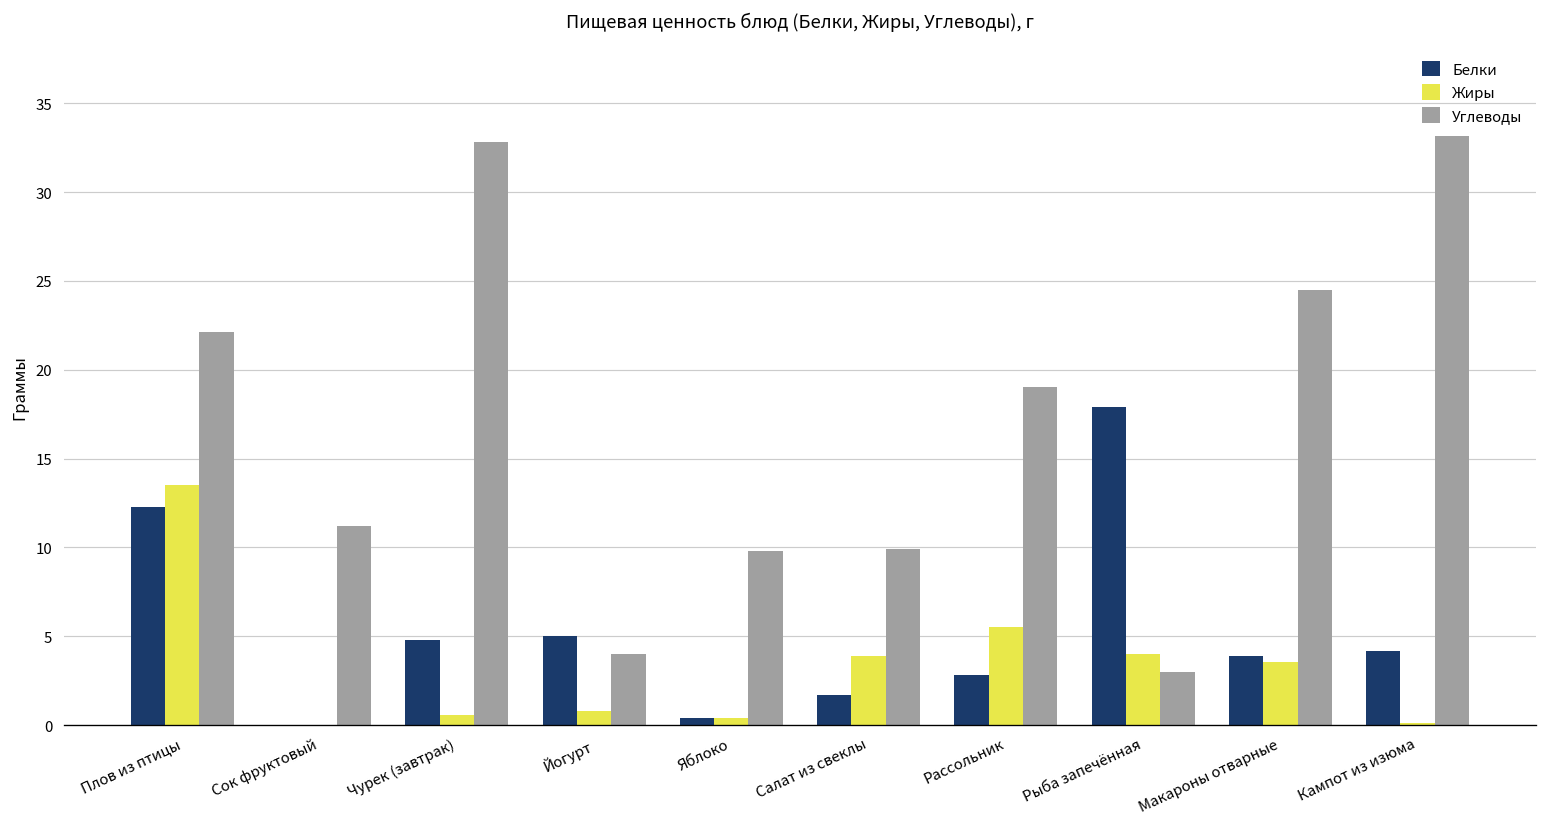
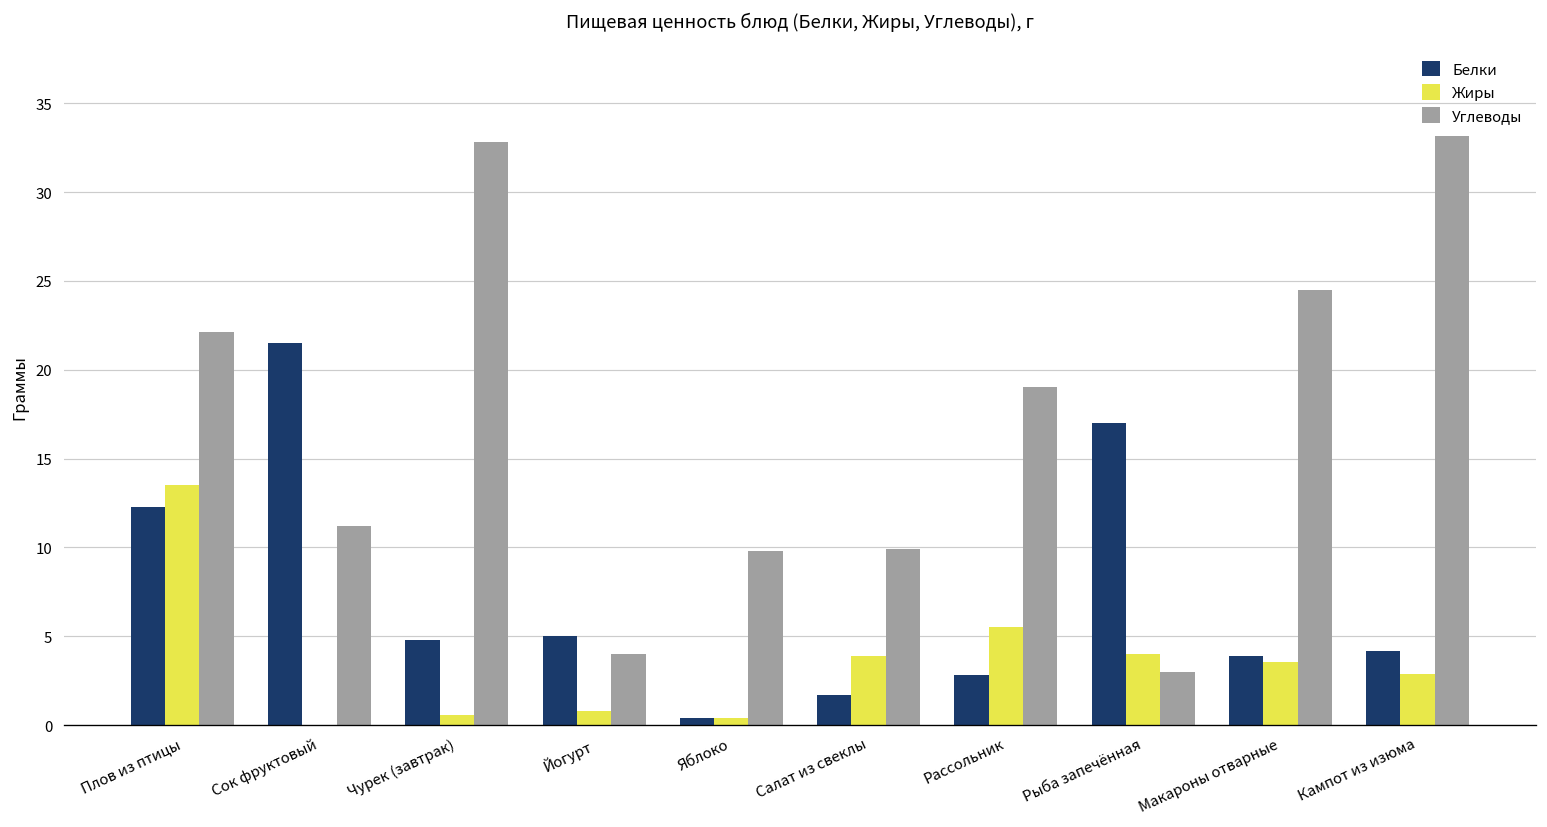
Белки, Сок фруктовый: 0.0 -> 21.5
Белки, Рыба запечённая: 17.9 -> 17.0
Жиры, Кампот из изюма: 0.1 -> 2.9
